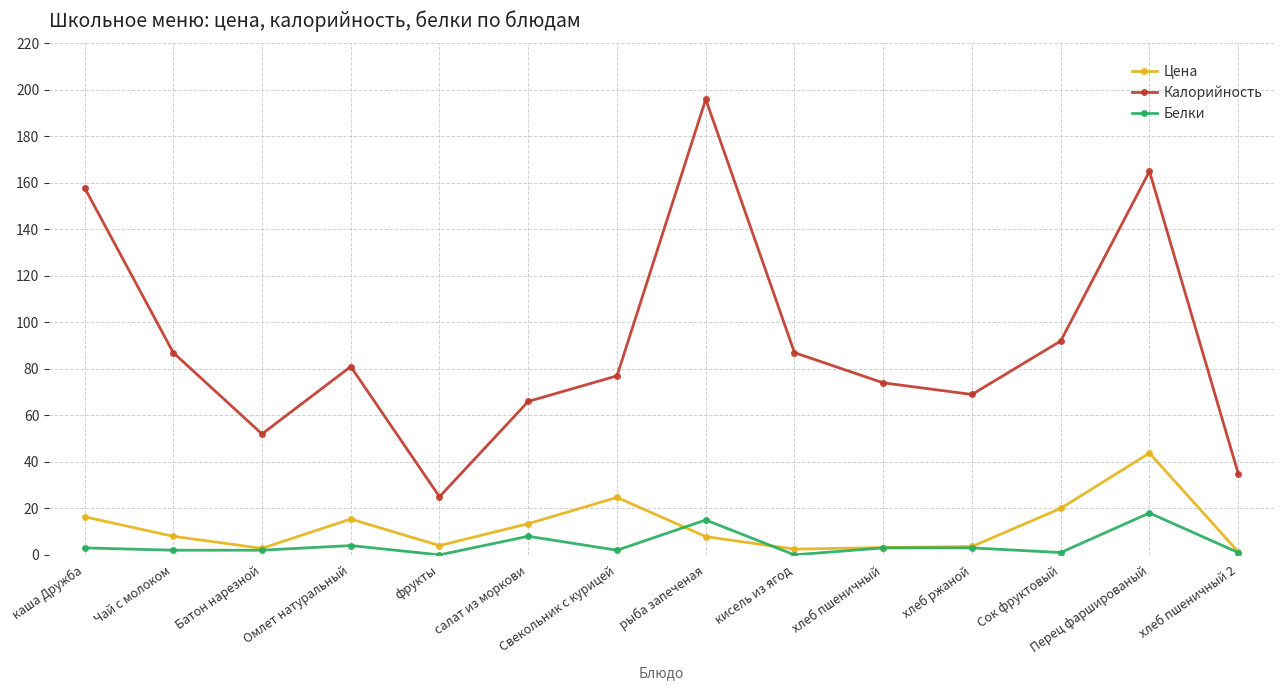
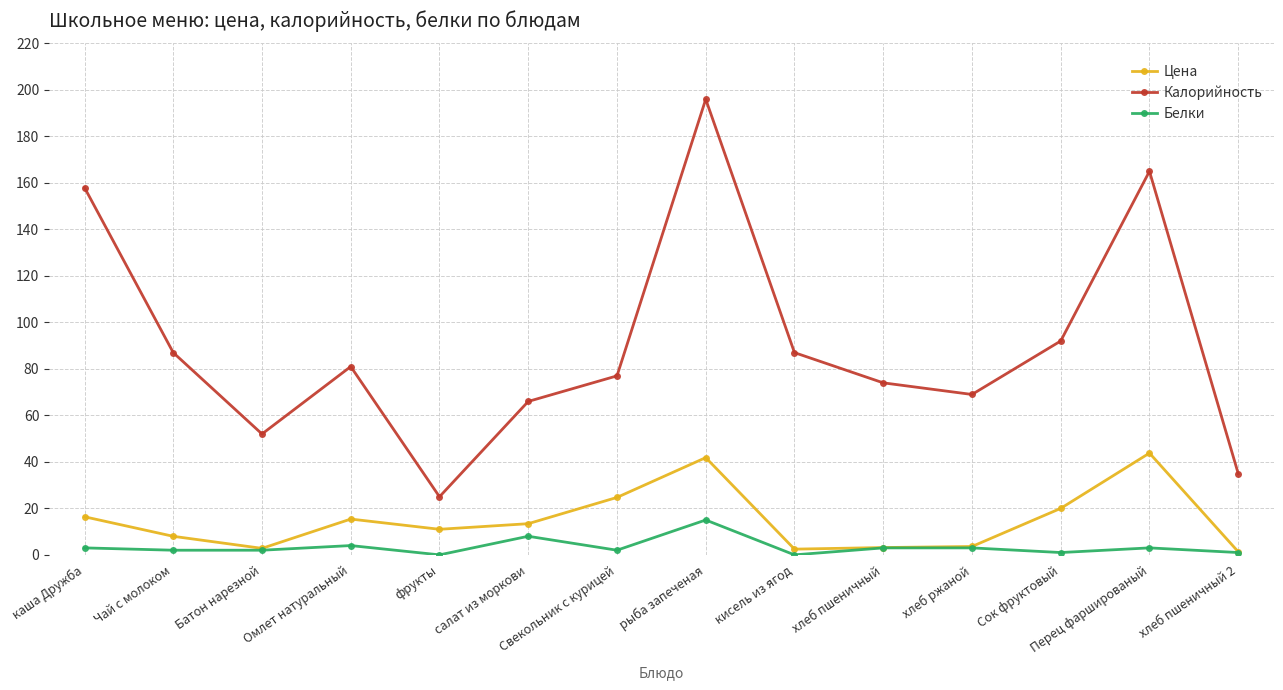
Цена, фрукты: 4 -> 11
Цена, рыба запеченая: 8 -> 42
Белки, Перец фаршированый: 18 -> 3
